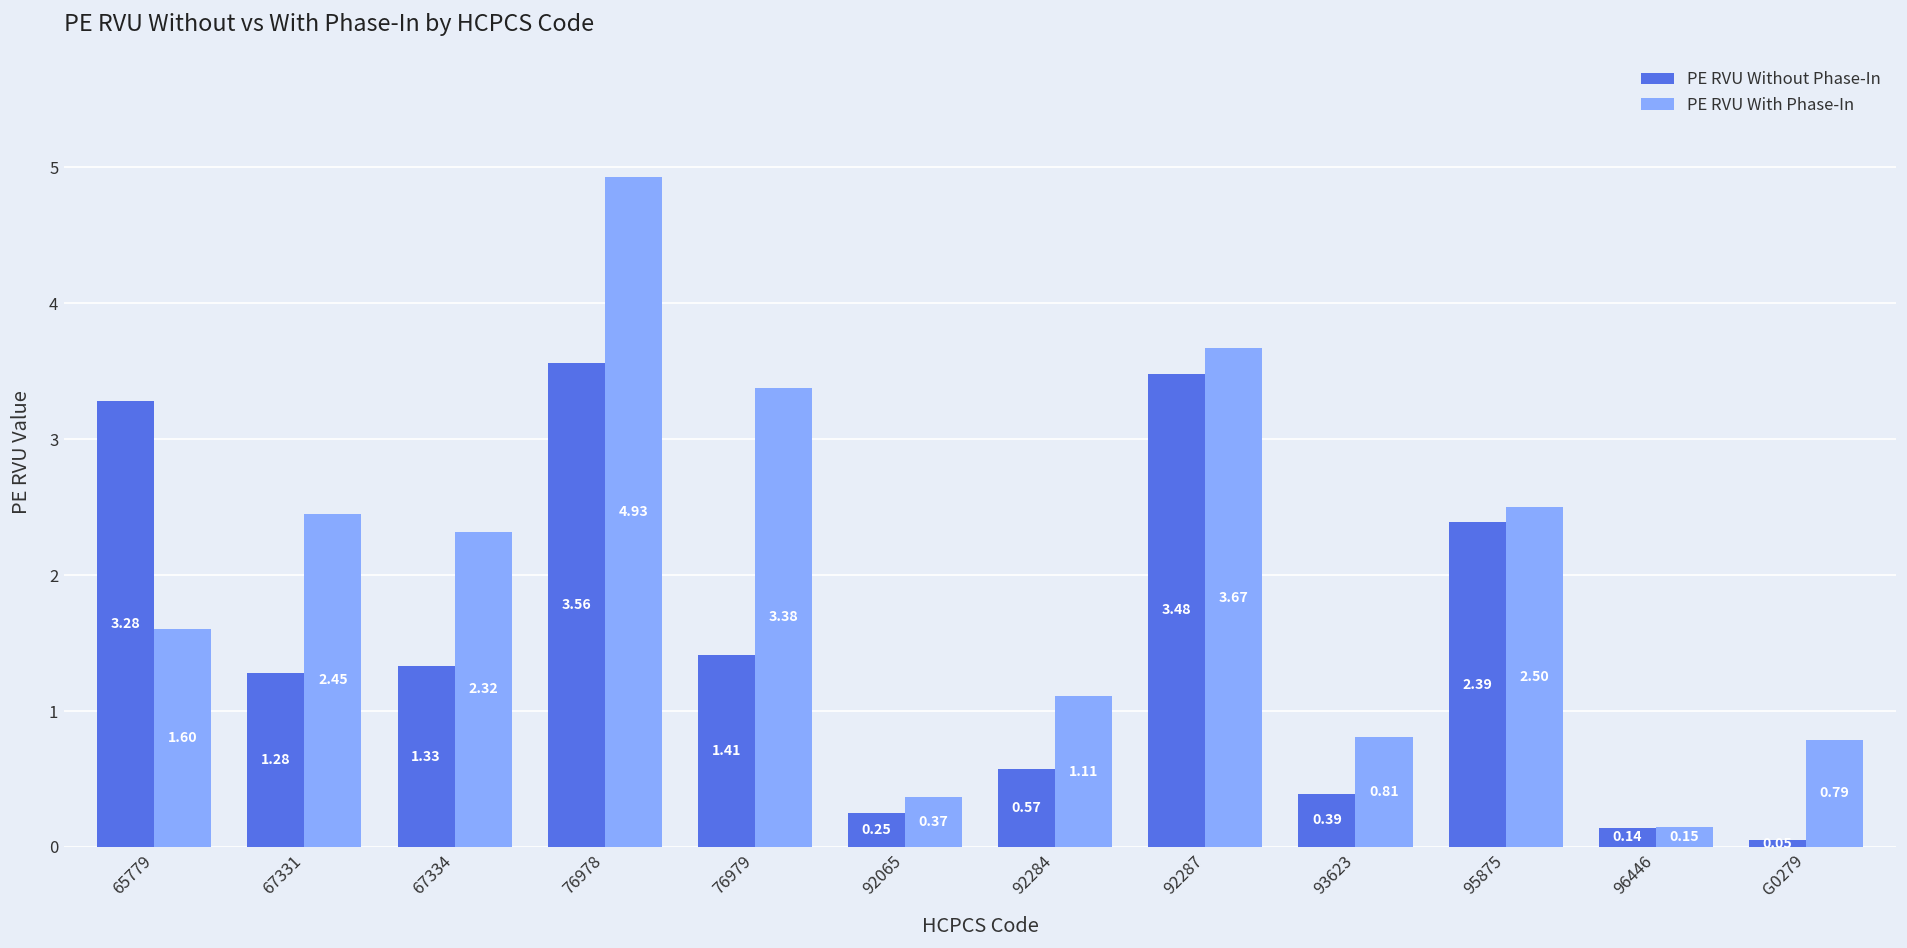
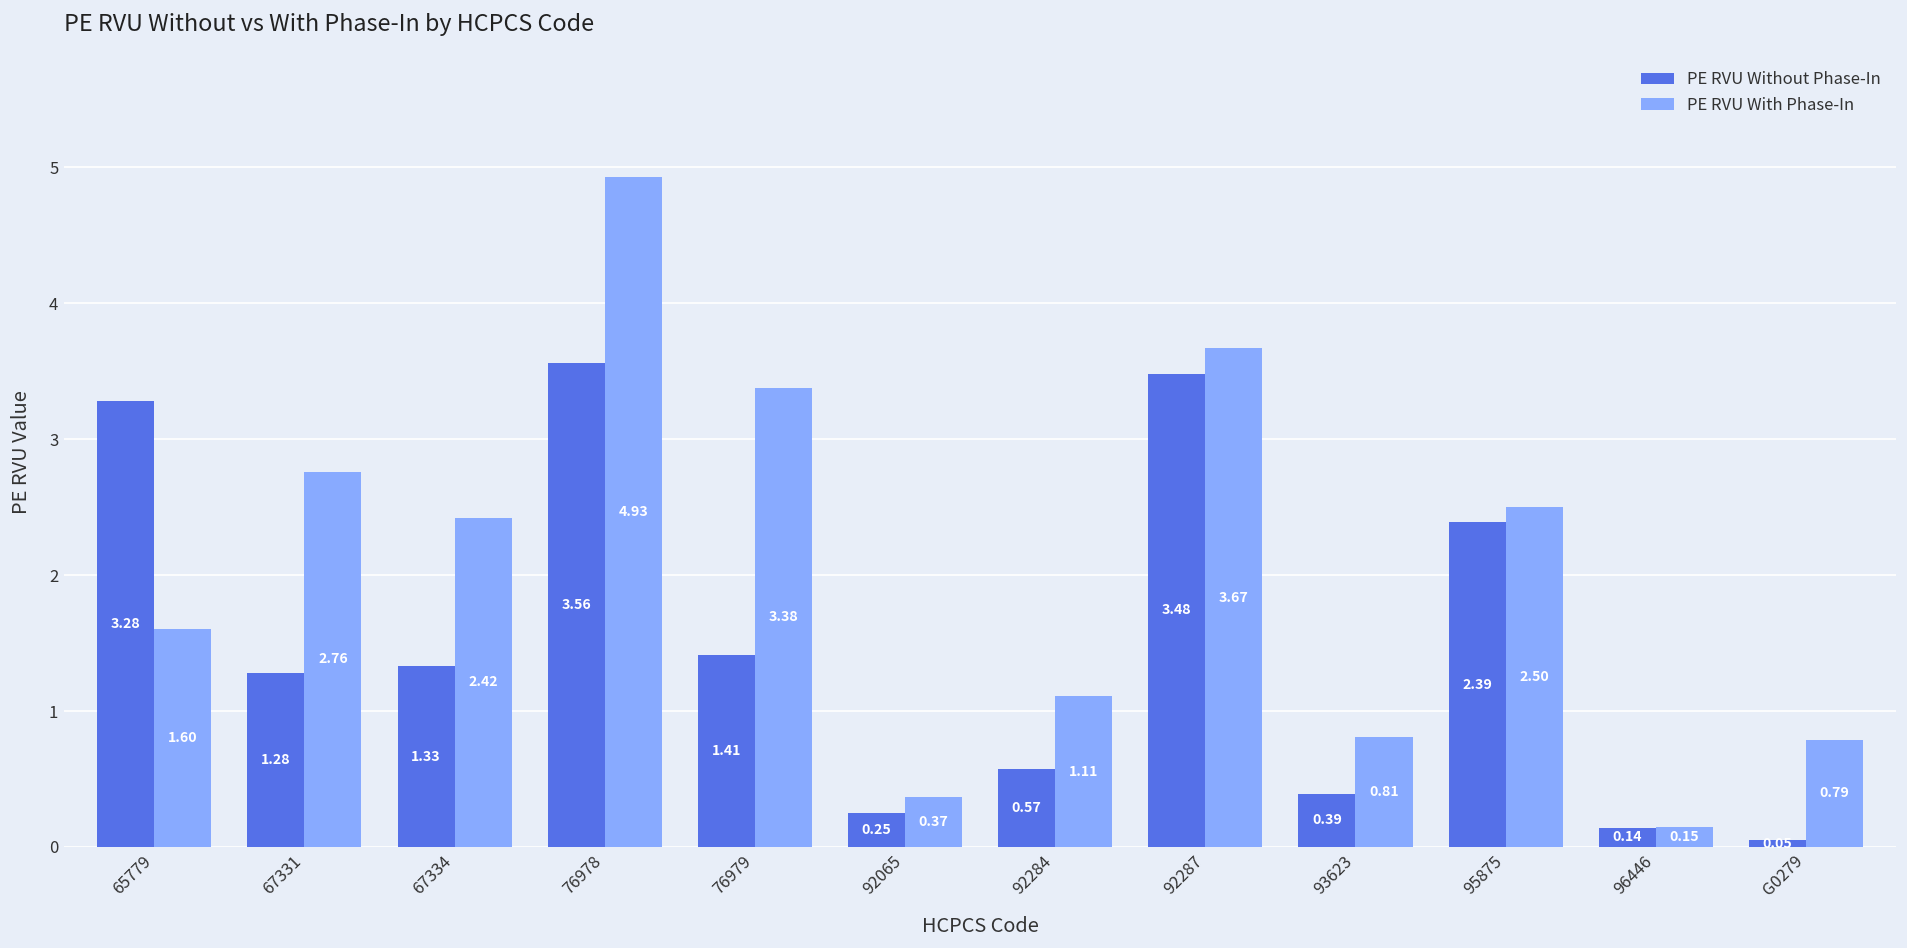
PE RVU With Phase-In, 67331: 2.45 -> 2.76
PE RVU With Phase-In, 67334: 2.32 -> 2.42
